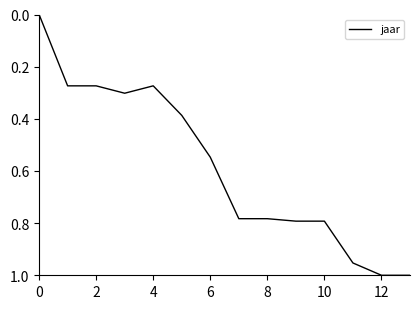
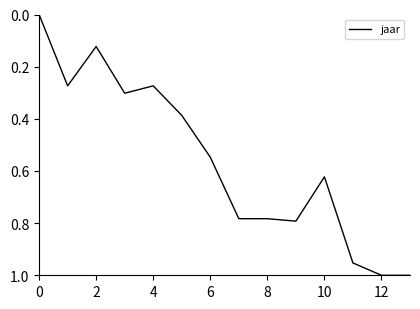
2: 0.27 -> 0.12
10: 0.79 -> 0.62
